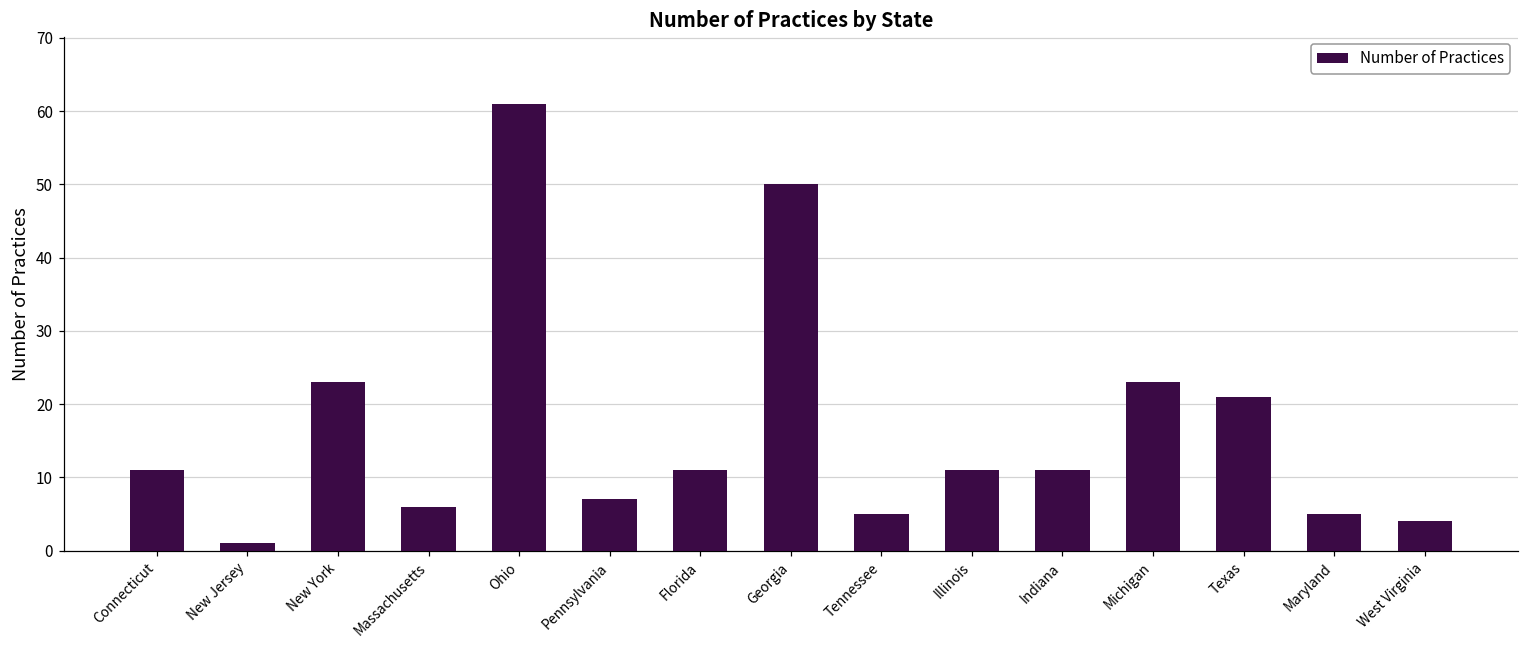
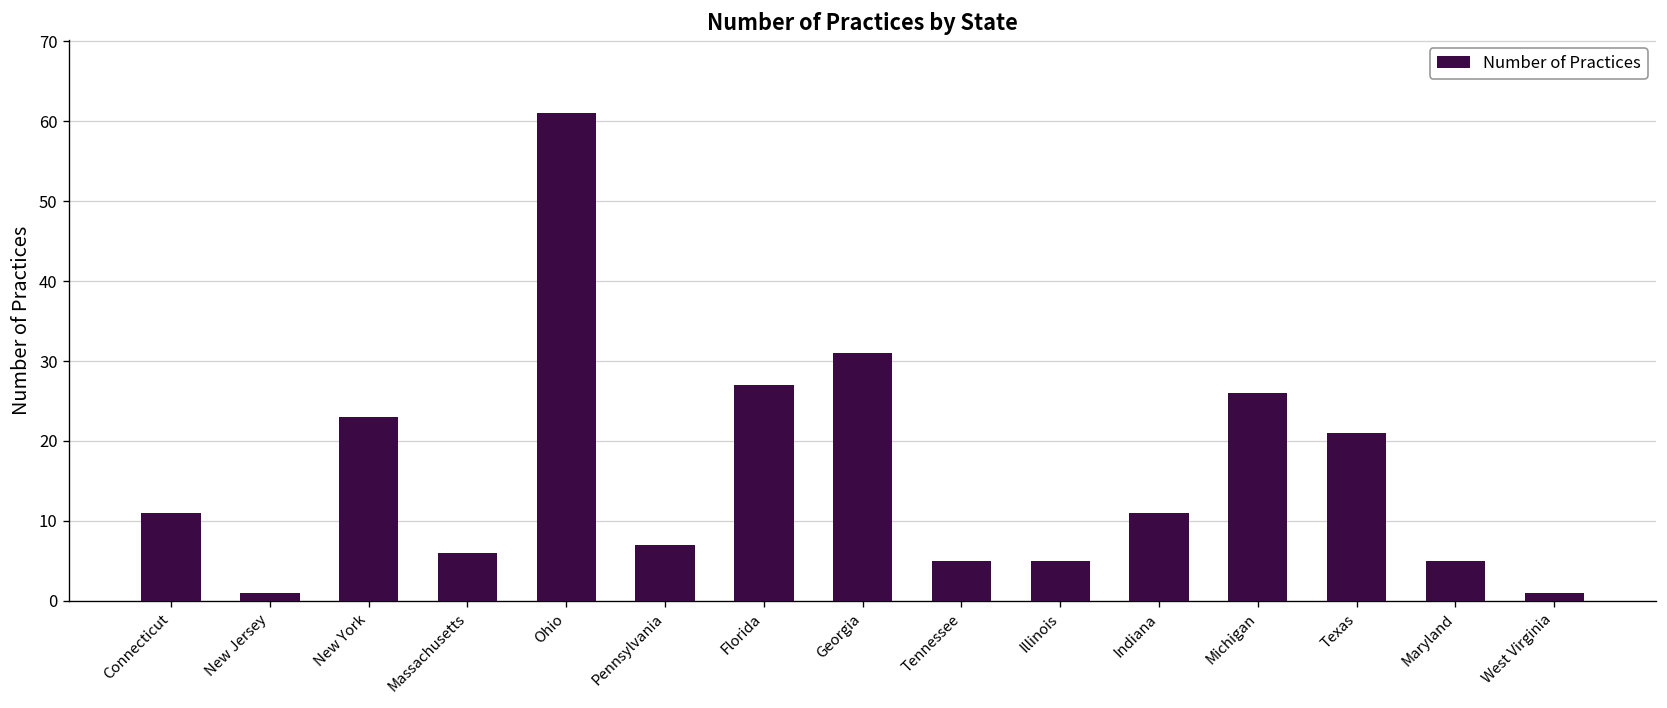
Florida: 11 -> 27
Georgia: 50 -> 31
Illinois: 11 -> 5
Michigan: 23 -> 26
West Virginia: 4 -> 1
